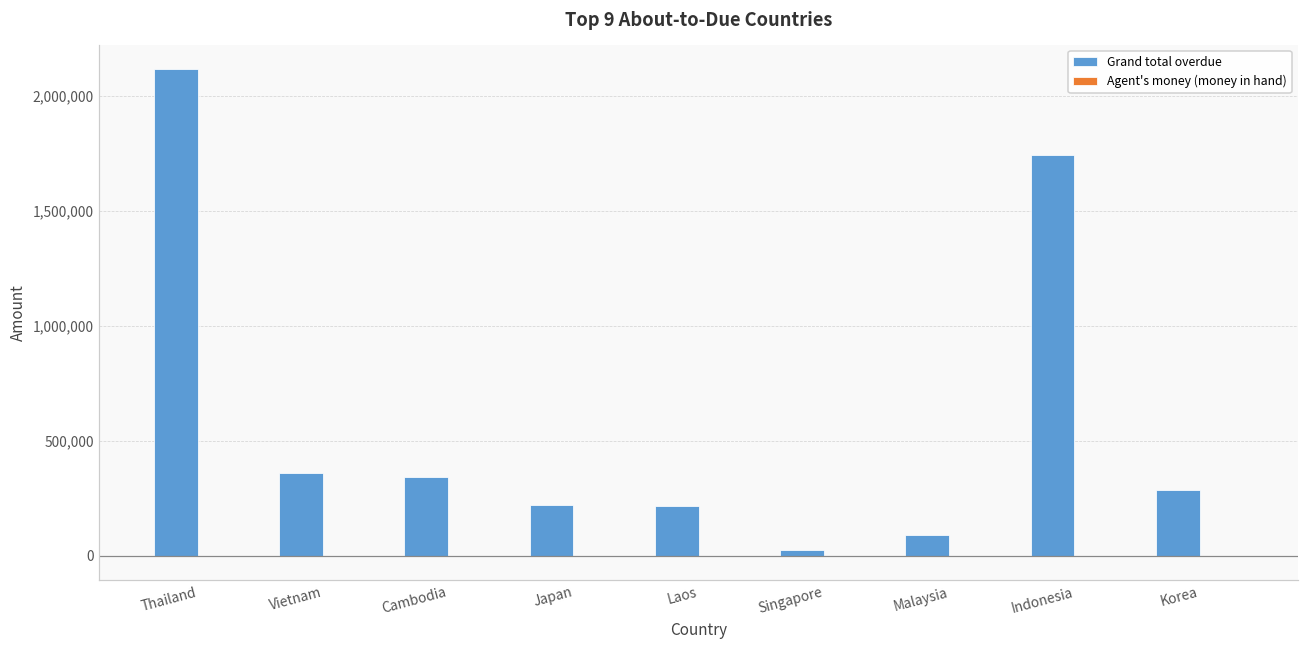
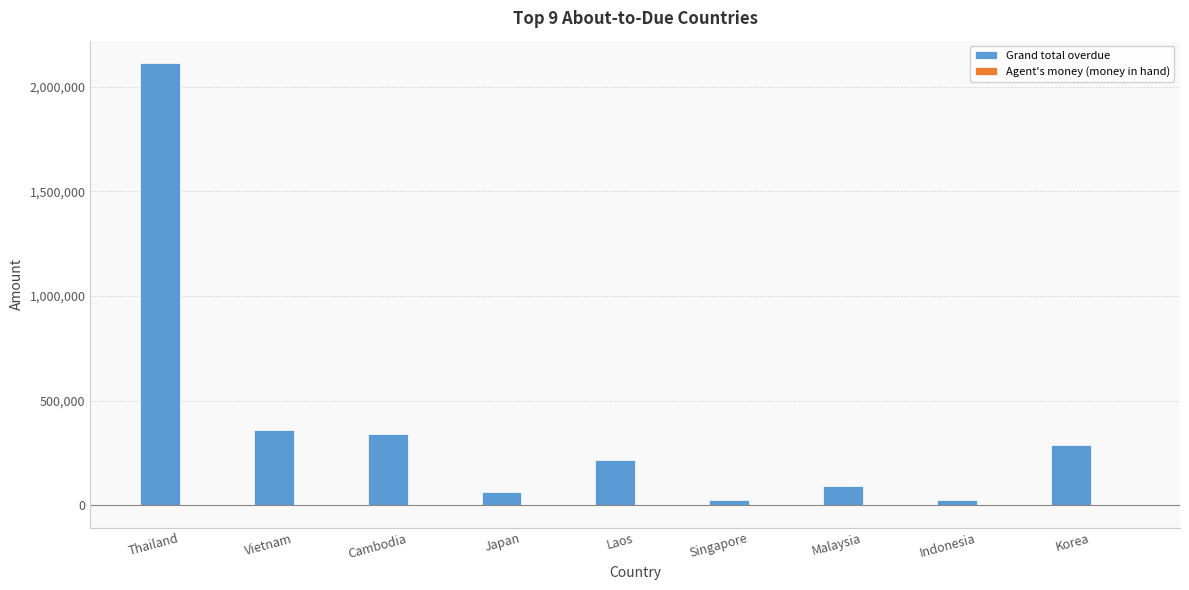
Grand total overdue, Japan: 220,000 -> 60,000
Grand total overdue, Indonesia: 1,740,000 -> 20,000
